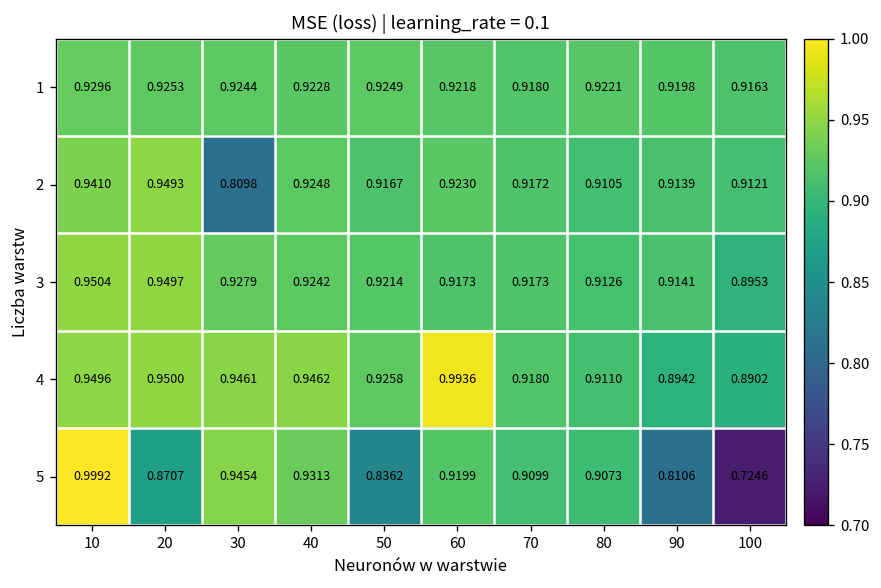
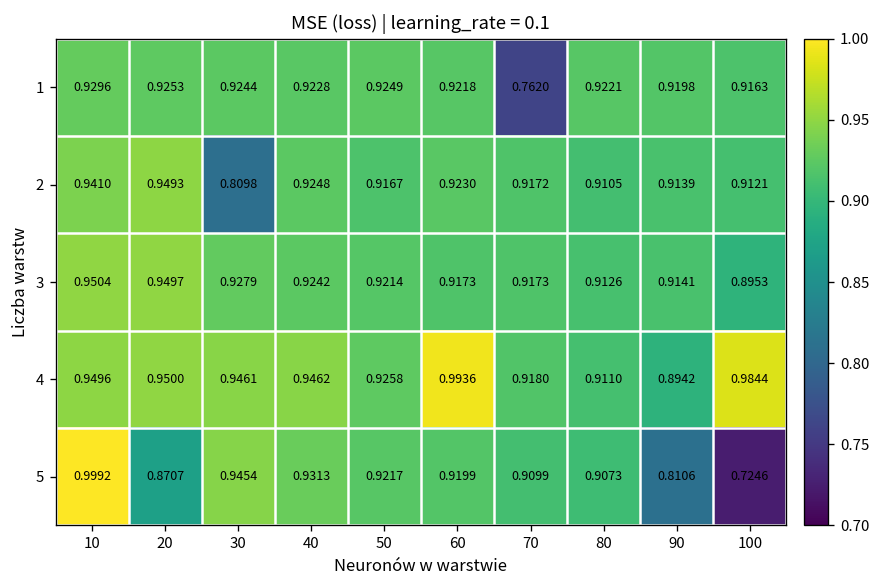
1, 70: 0.9180 -> 0.7620
4, 100: 0.8902 -> 0.9844
5, 50: 0.8362 -> 0.9217
